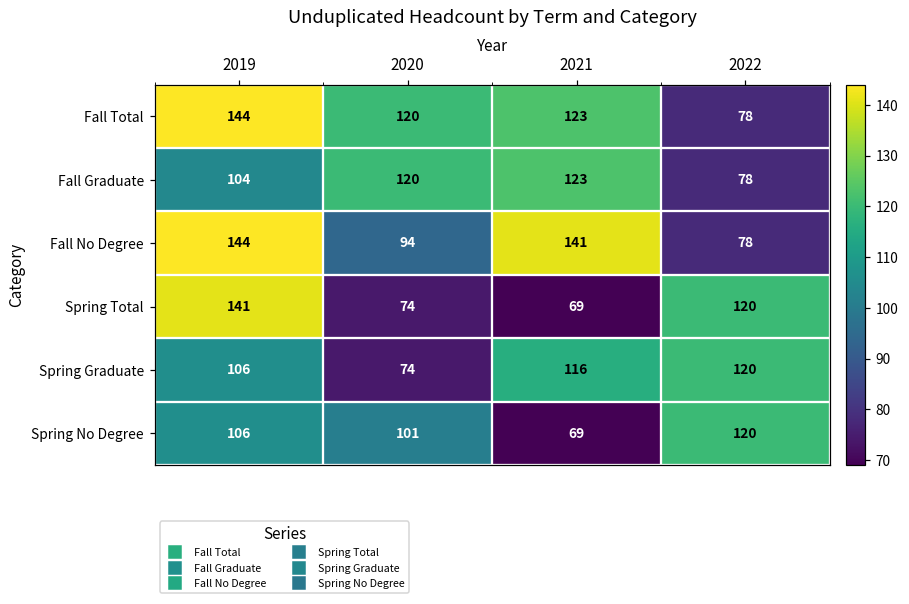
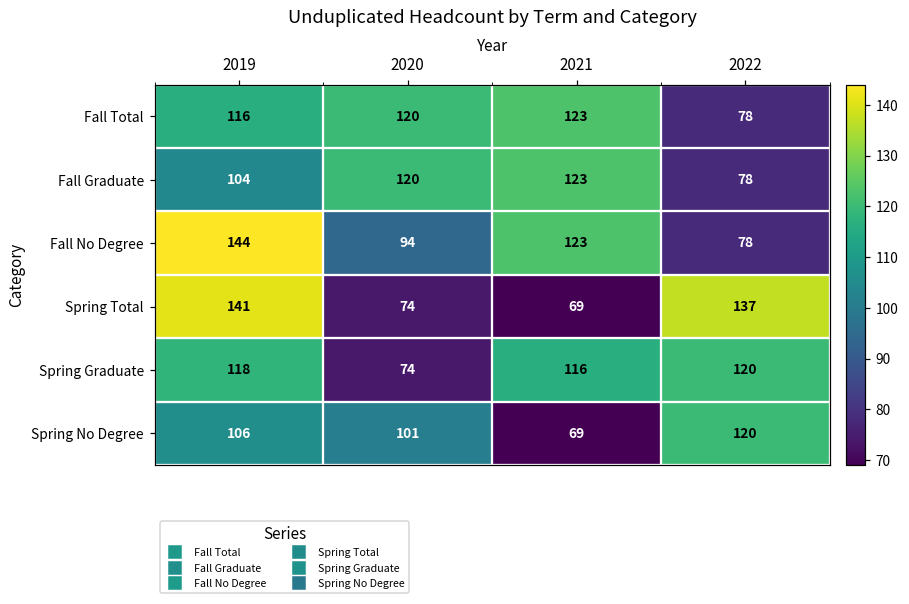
Fall Total, 2019: 144 -> 116
Fall No Degree, 2021: 141 -> 123
Spring Total, 2022: 120 -> 137
Spring Graduate, 2019: 106 -> 118
